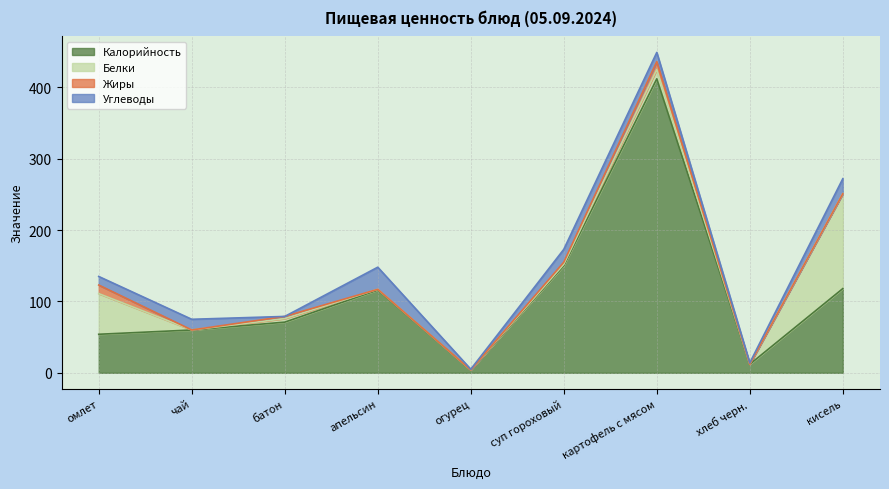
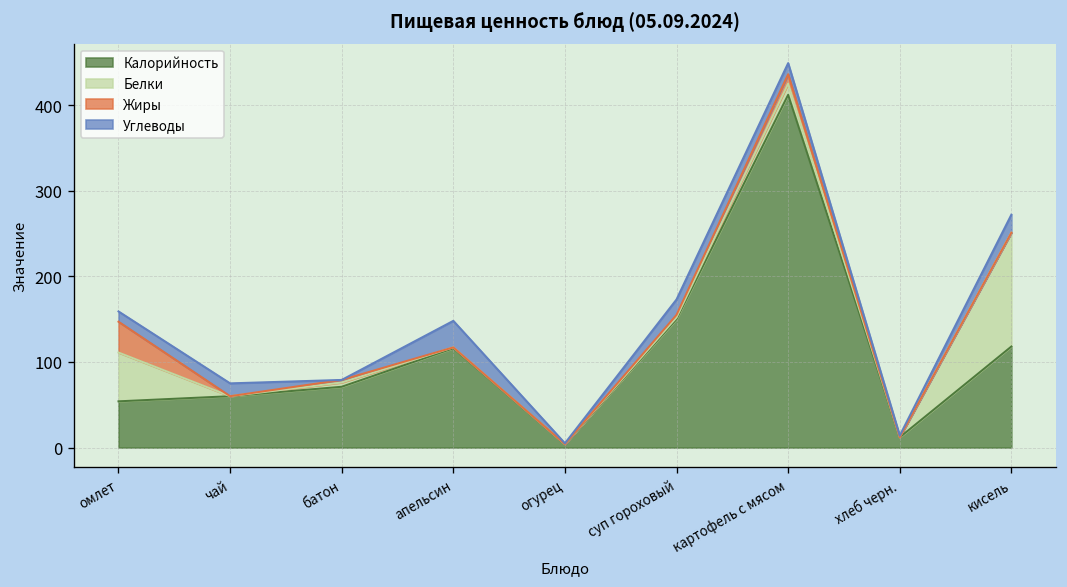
Жиры, омлет: 10 -> 40
